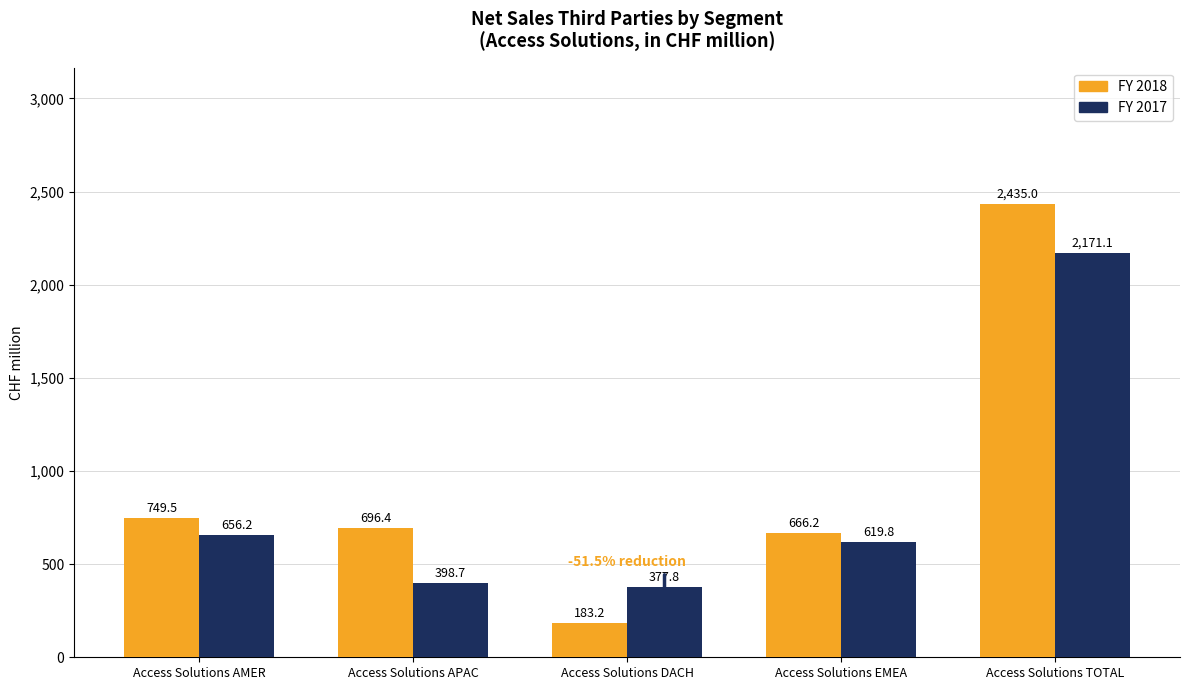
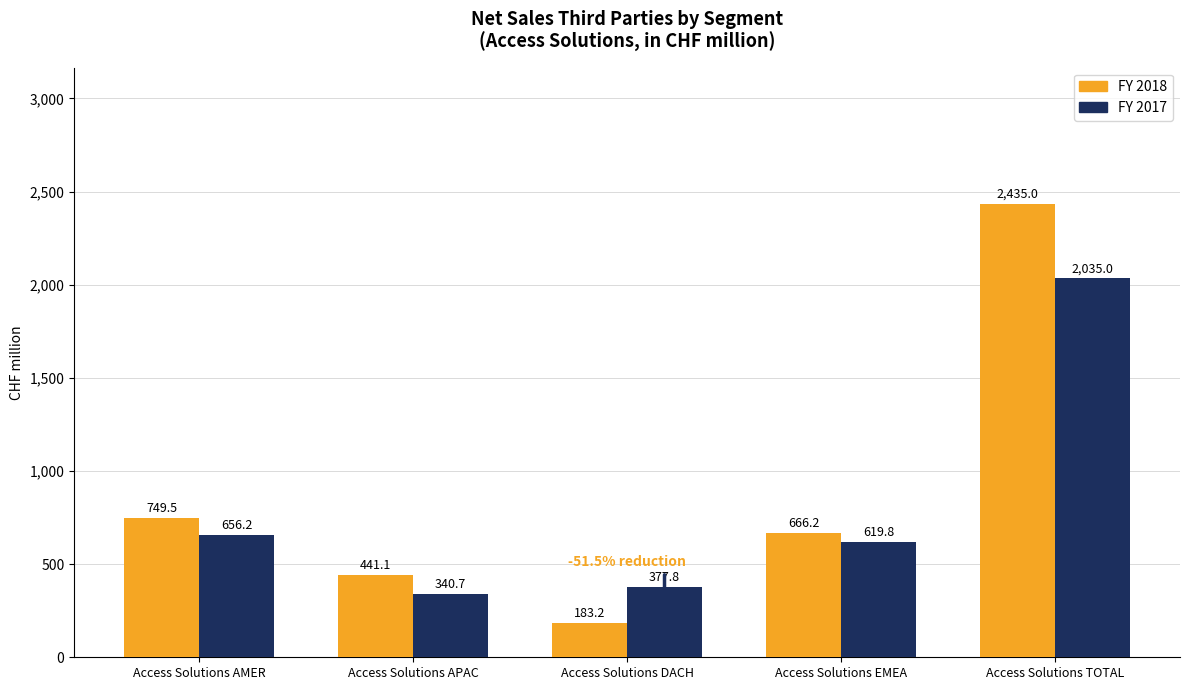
FY 2018, Access Solutions APAC: 696.4 -> 441.1
FY 2017, Access Solutions APAC: 398.7 -> 340.7
FY 2017, Access Solutions TOTAL: 2,171.1 -> 2,035.0
